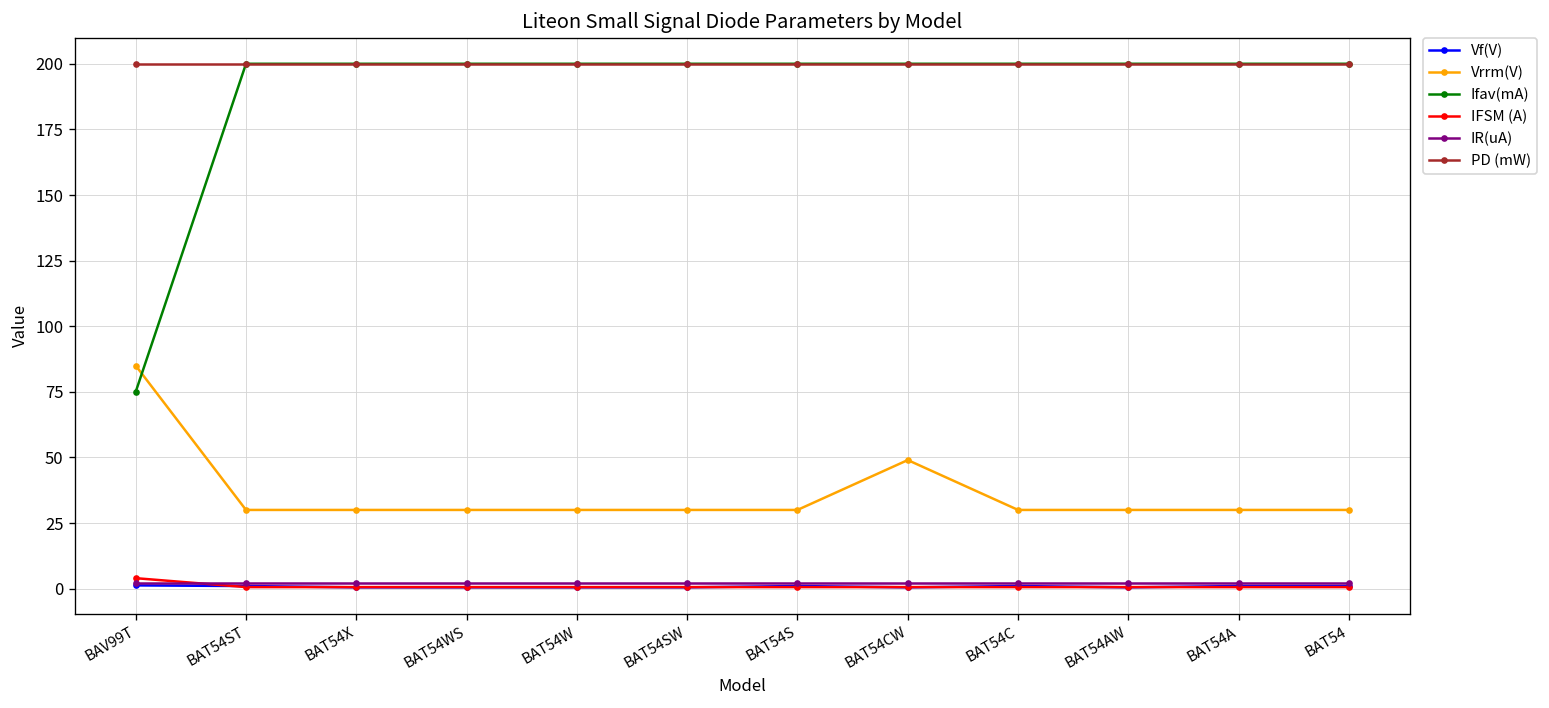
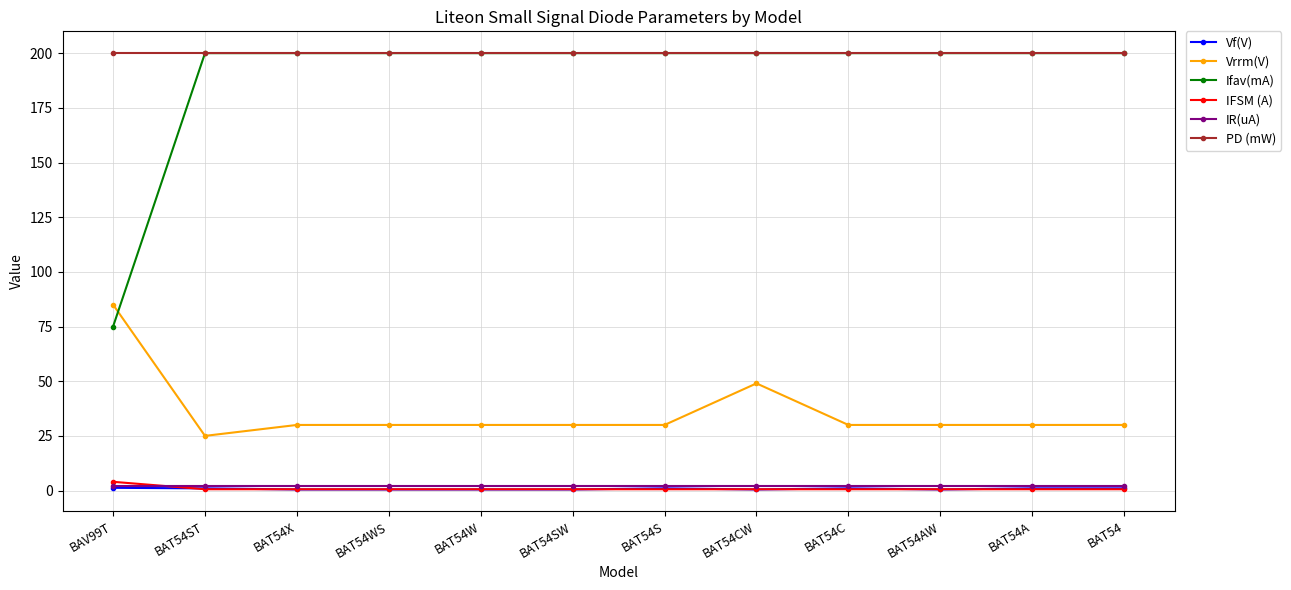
Vrrm(V), BAT54ST: 30 -> 25
